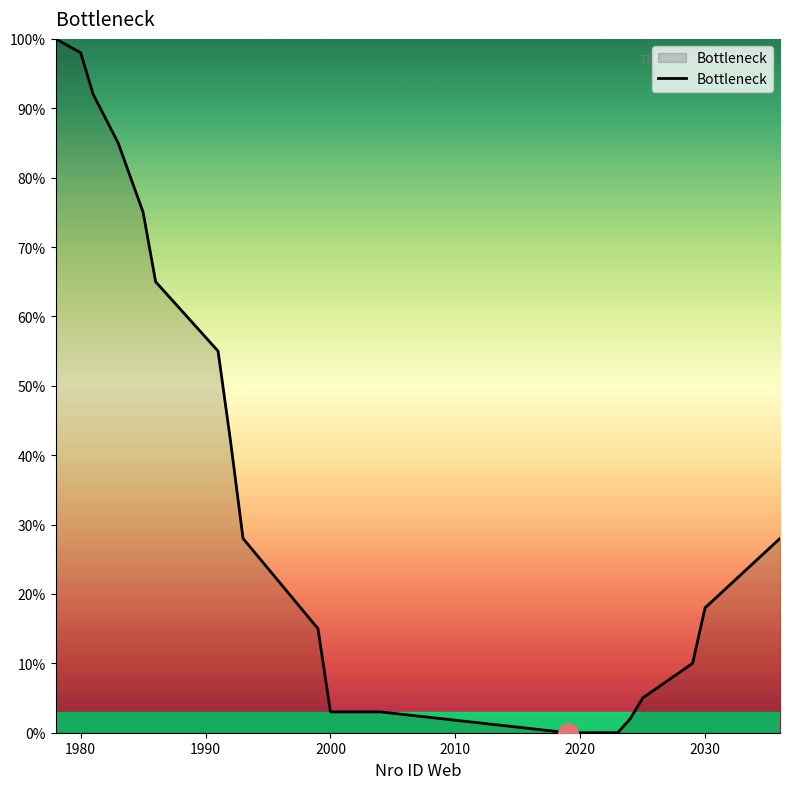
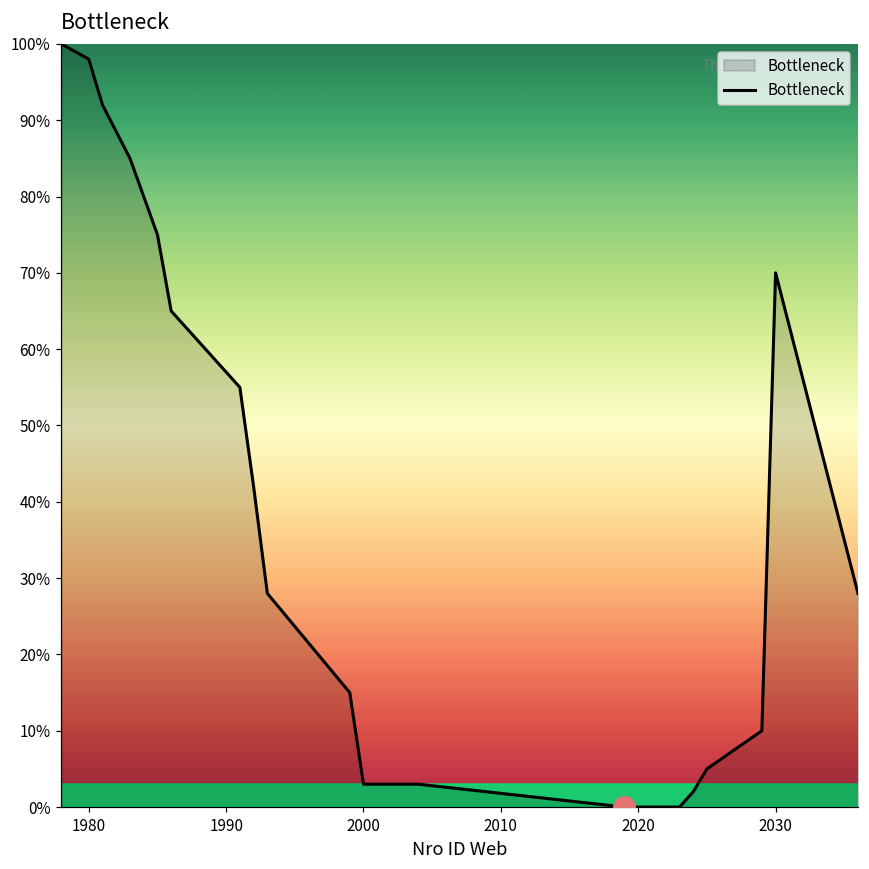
Bottleneck, 2030: 18% -> 70%
